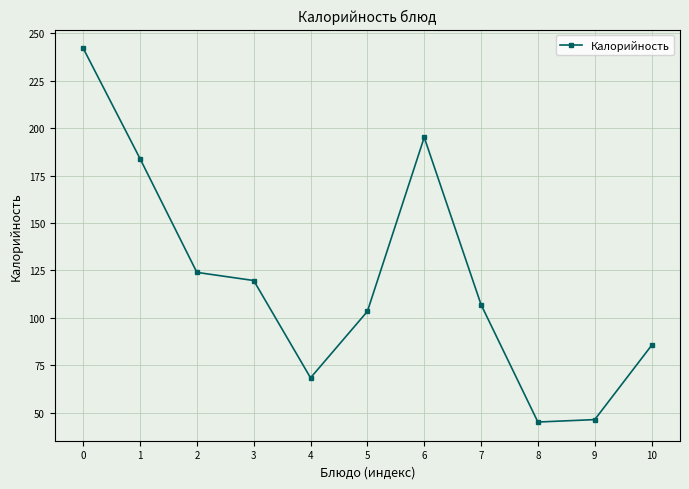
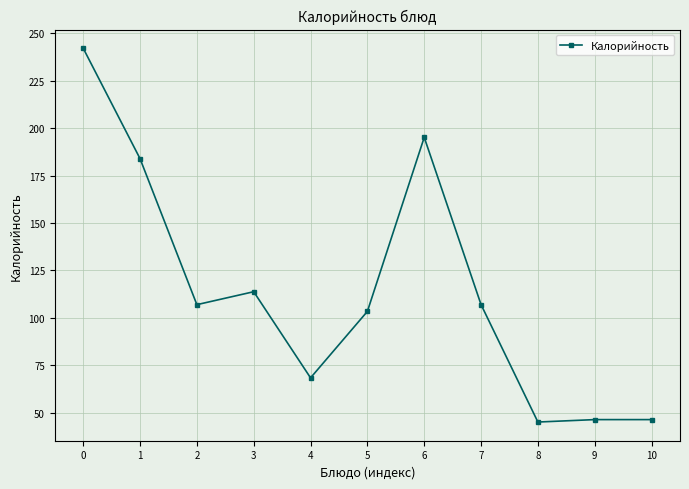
2: 124 -> 107
3: 120 -> 114
10: 86 -> 46
